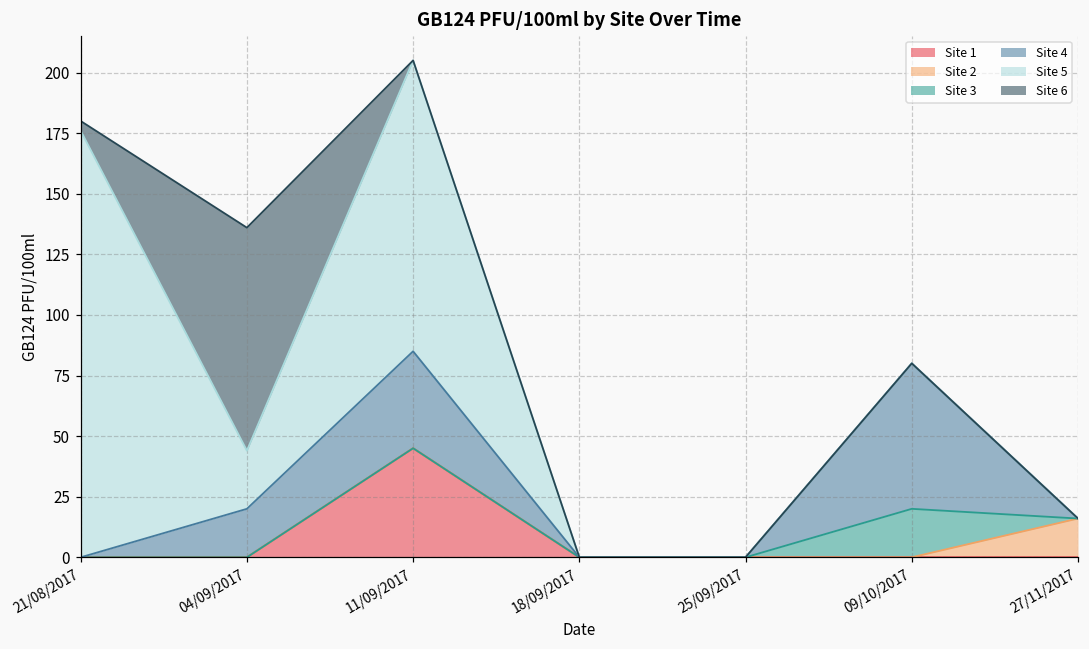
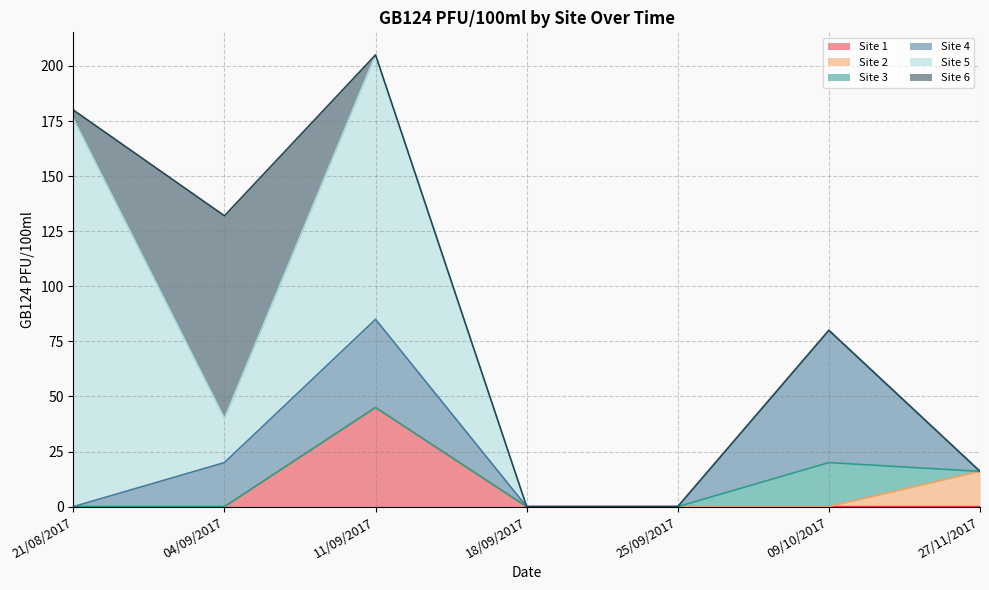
Site 5, 04/09/2017: 24 -> 20
